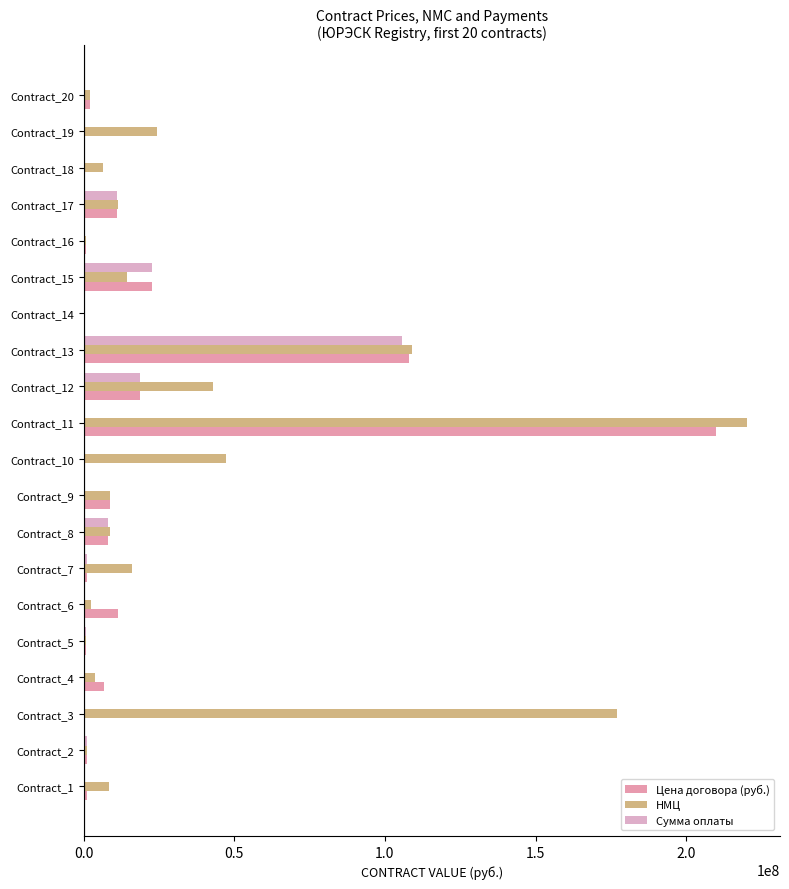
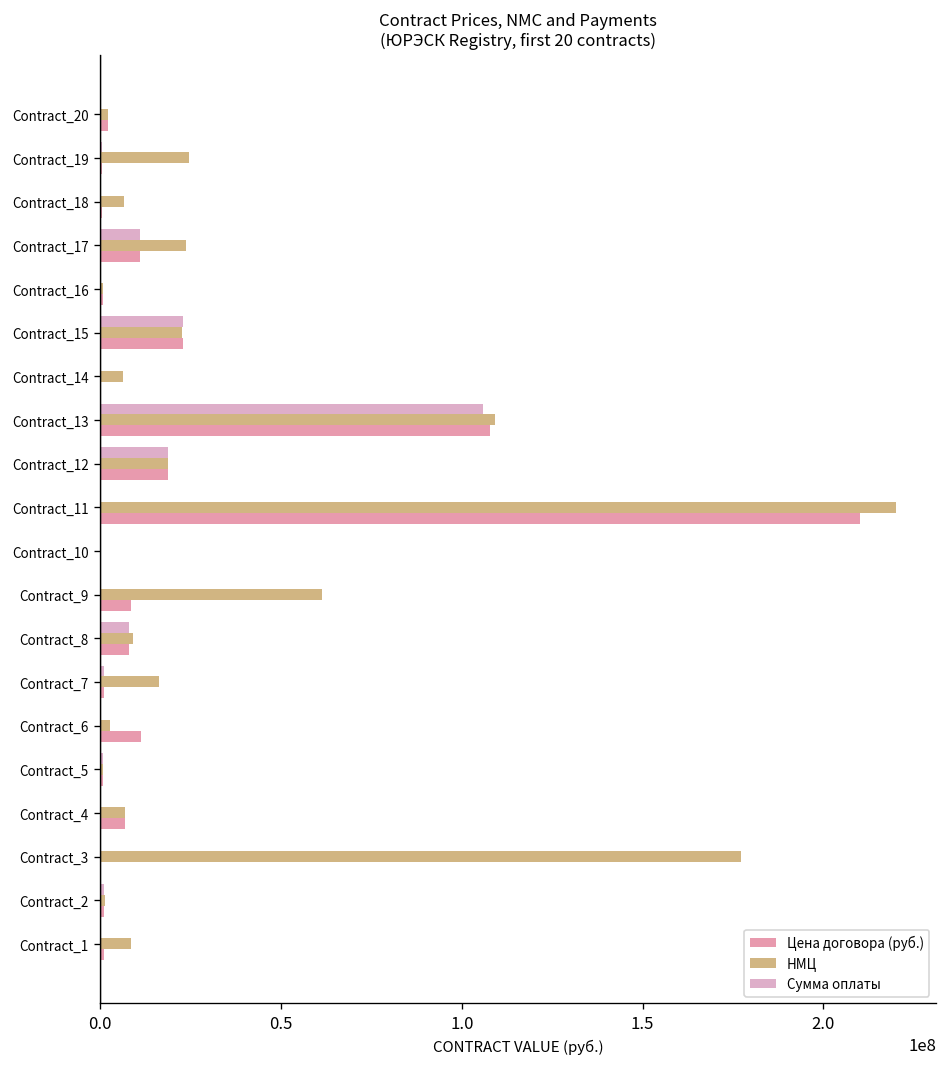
НМЦ, Contract_17: 11000000 -> 24000000
НМЦ, Contract_15: 14000000 -> 23000000
НМЦ, Contract_14: 0 -> 6000000
НМЦ, Contract_12: 43000000 -> 19000000
НМЦ, Contract_10: 47000000 -> 0
НМЦ, Contract_9: 9000000 -> 61000000
НМЦ, Contract_4: 4000000 -> 7000000
